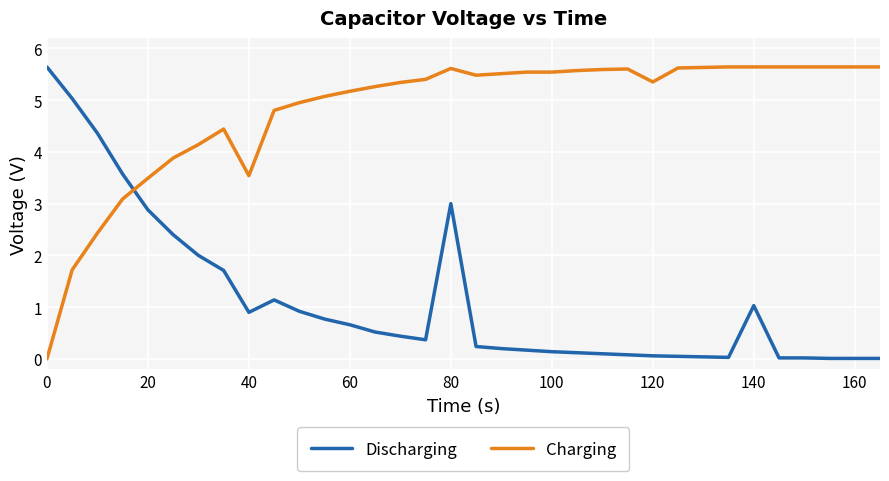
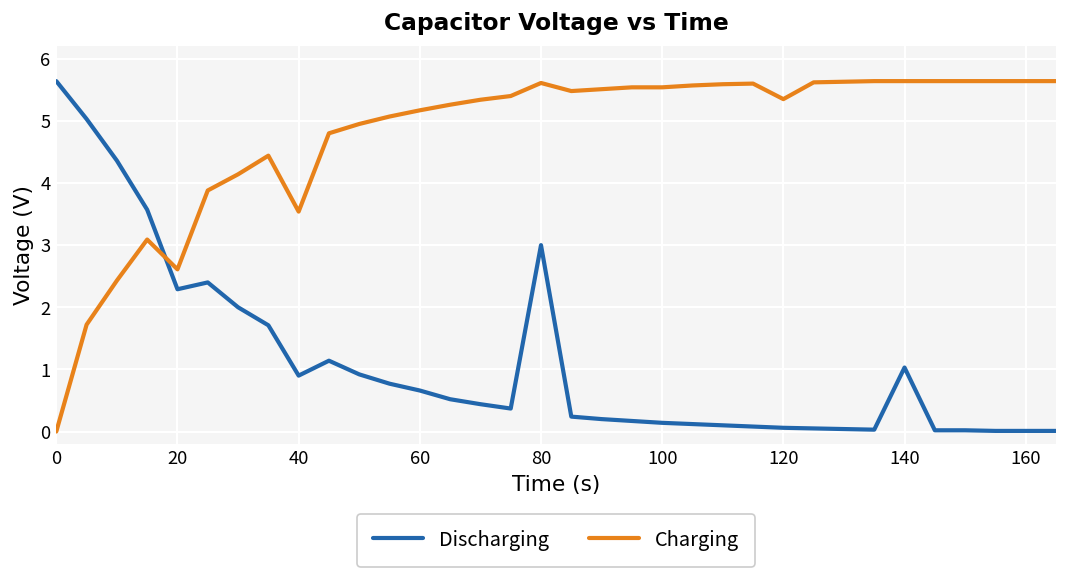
Discharging, 20: 2.9 -> 2.3
Charging, 20: 3.5 -> 2.6
